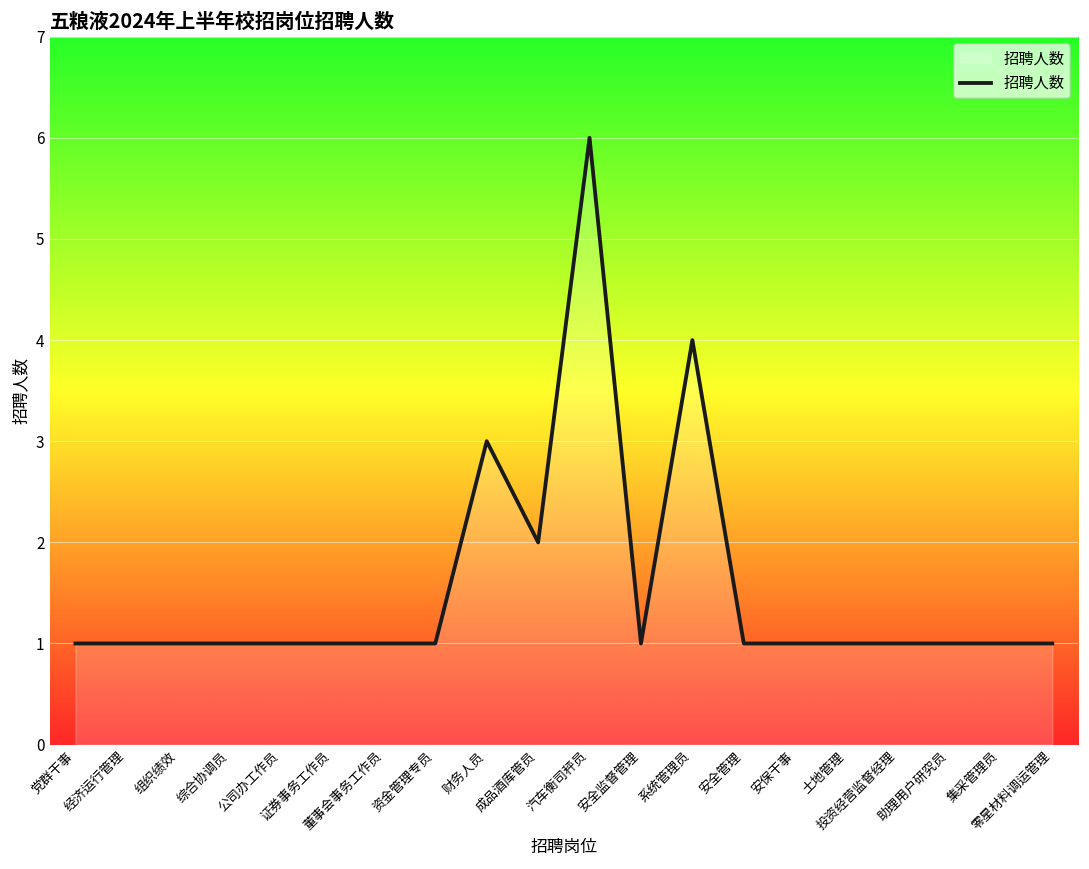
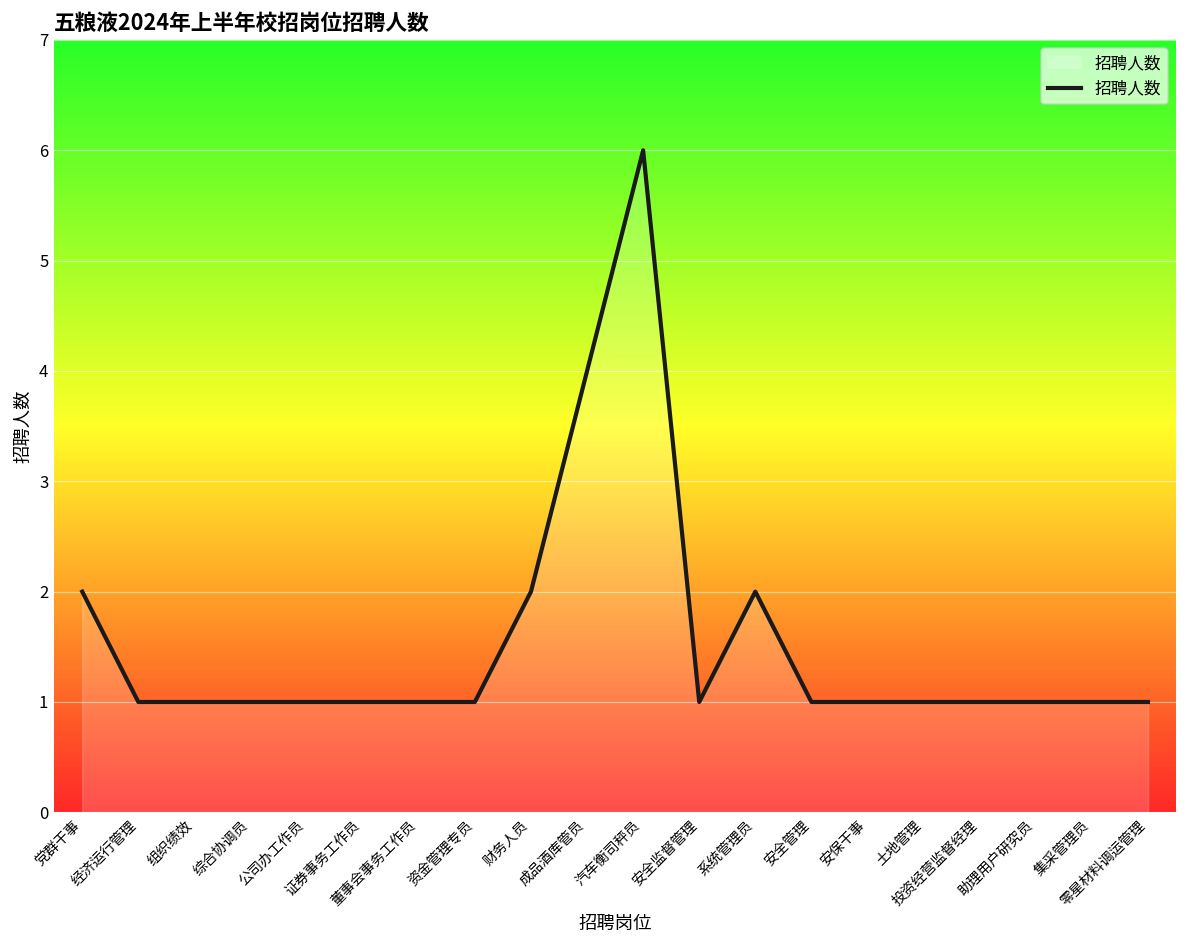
党群干事: 1 -> 2
财务人员: 3 -> 2
成品酒库管员: 2 -> 4
系统管理员: 4 -> 2
